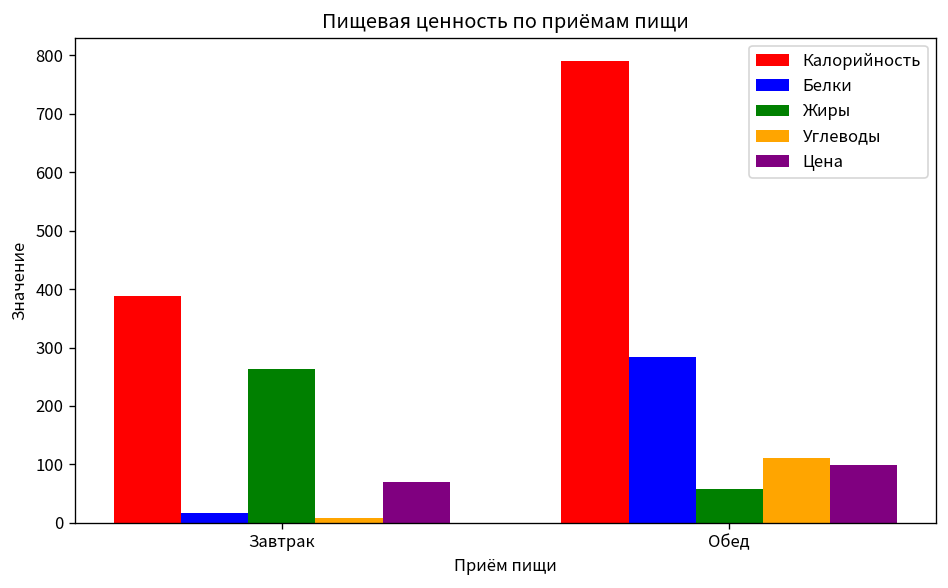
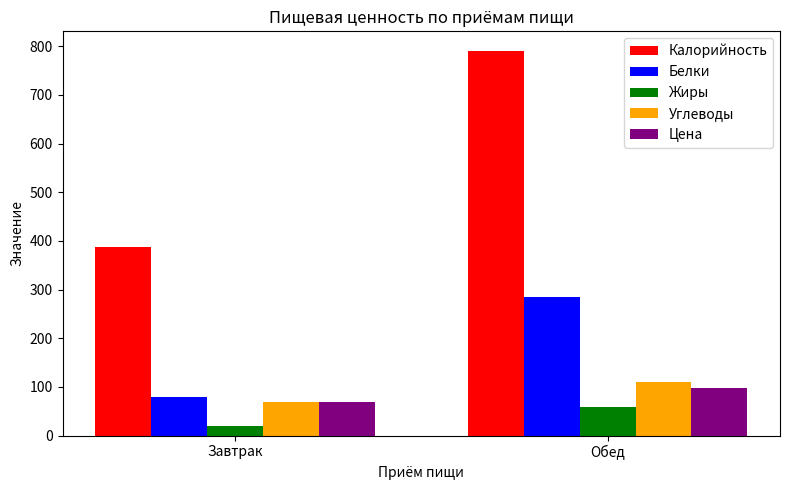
Белки, Завтрак: 20 -> 80
Жиры, Завтрак: 260 -> 20
Углеводы, Завтрак: 10 -> 70
